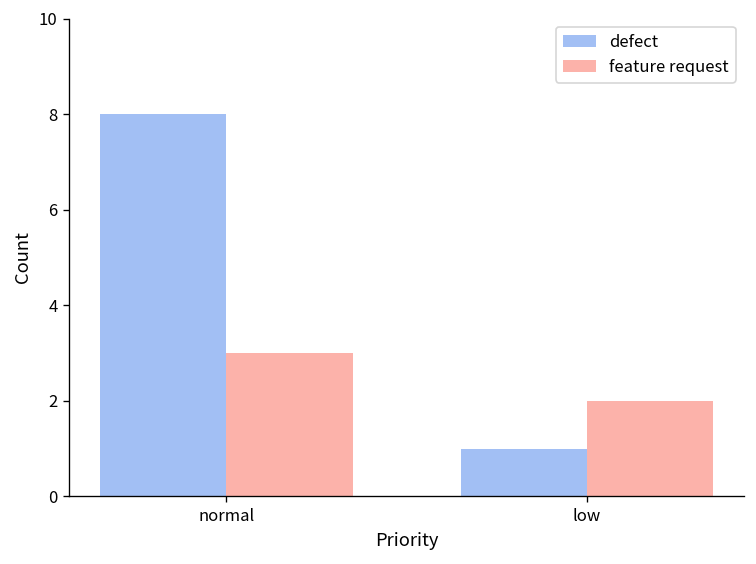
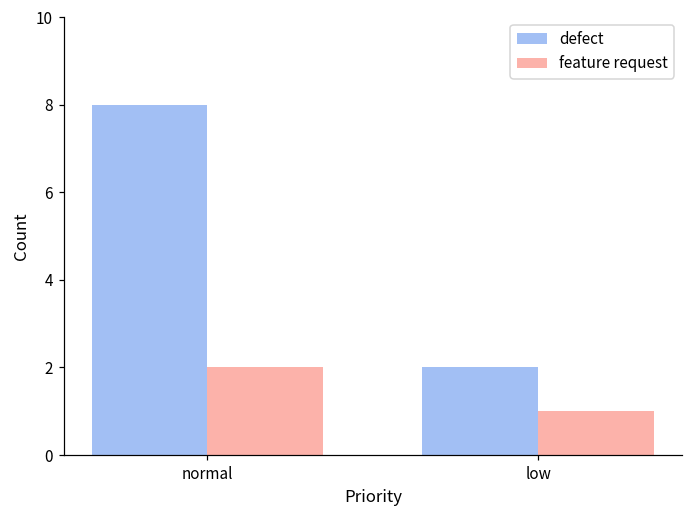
feature request, normal: 3 -> 2
defect, low: 1 -> 2
feature request, low: 2 -> 1
